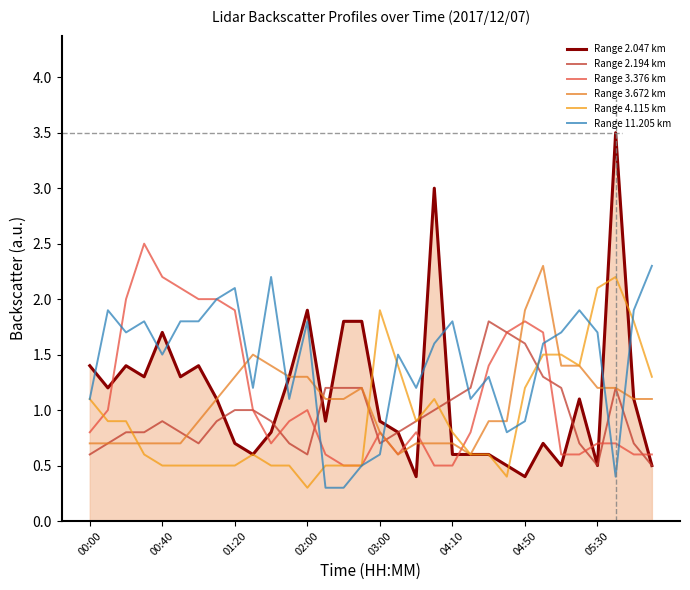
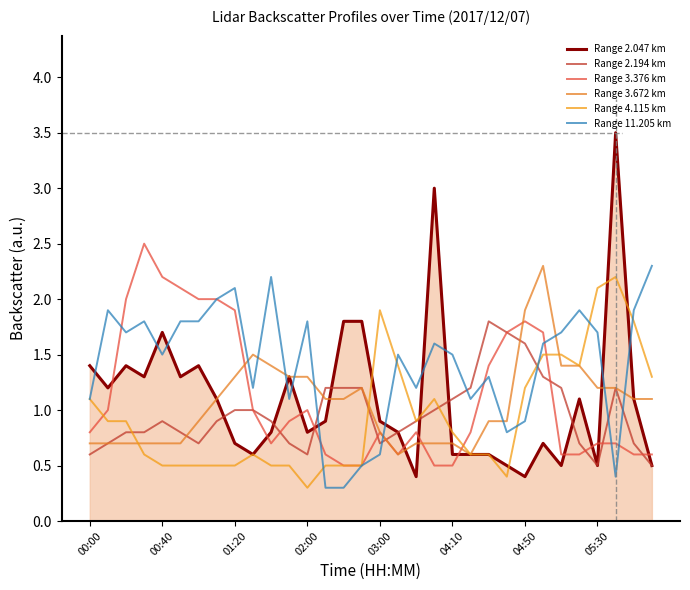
Range 2.047 km, 02:00: 1.9 -> 0.8
Range 11.205 km, 04:10: 1.8 -> 1.5
